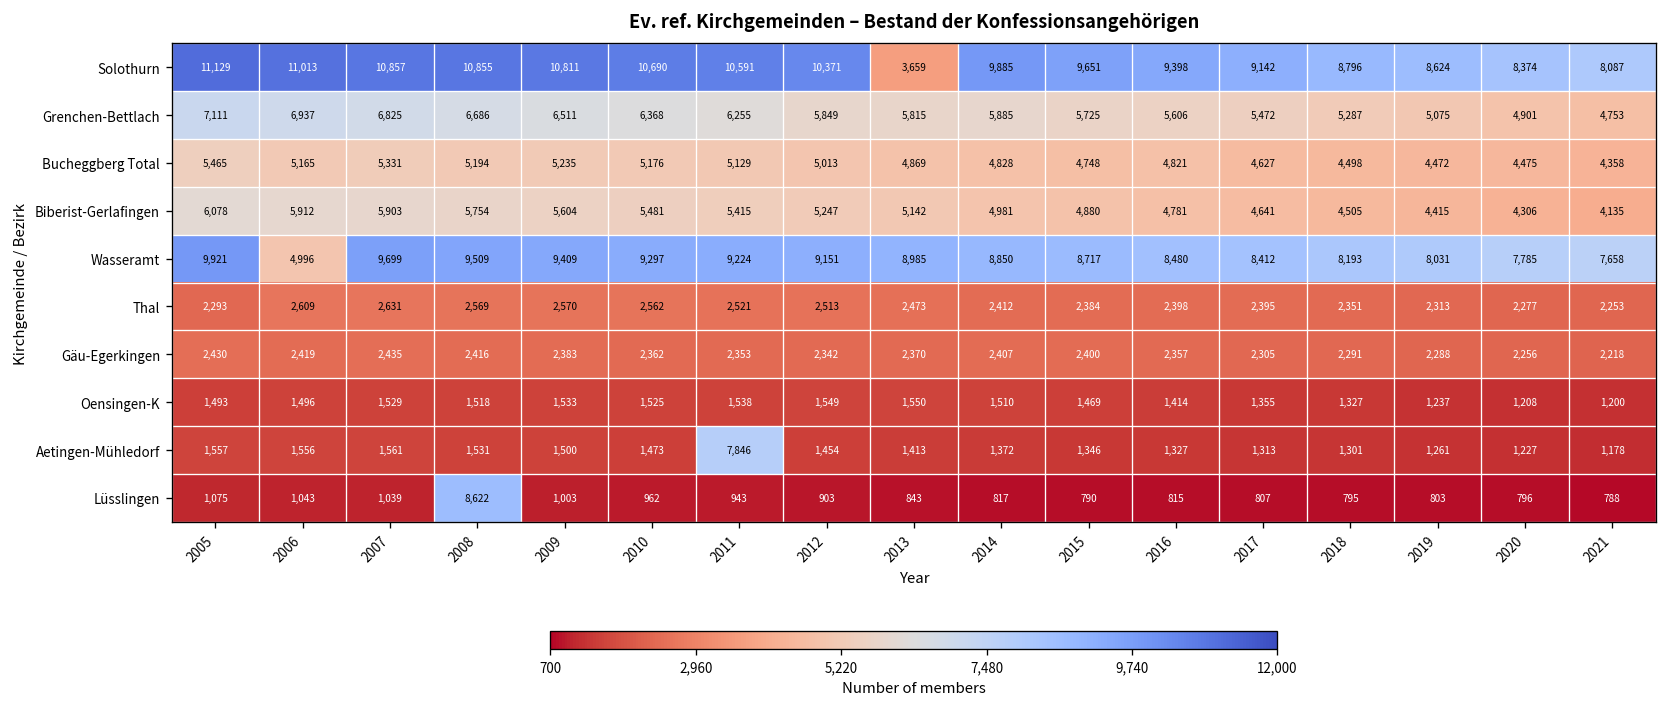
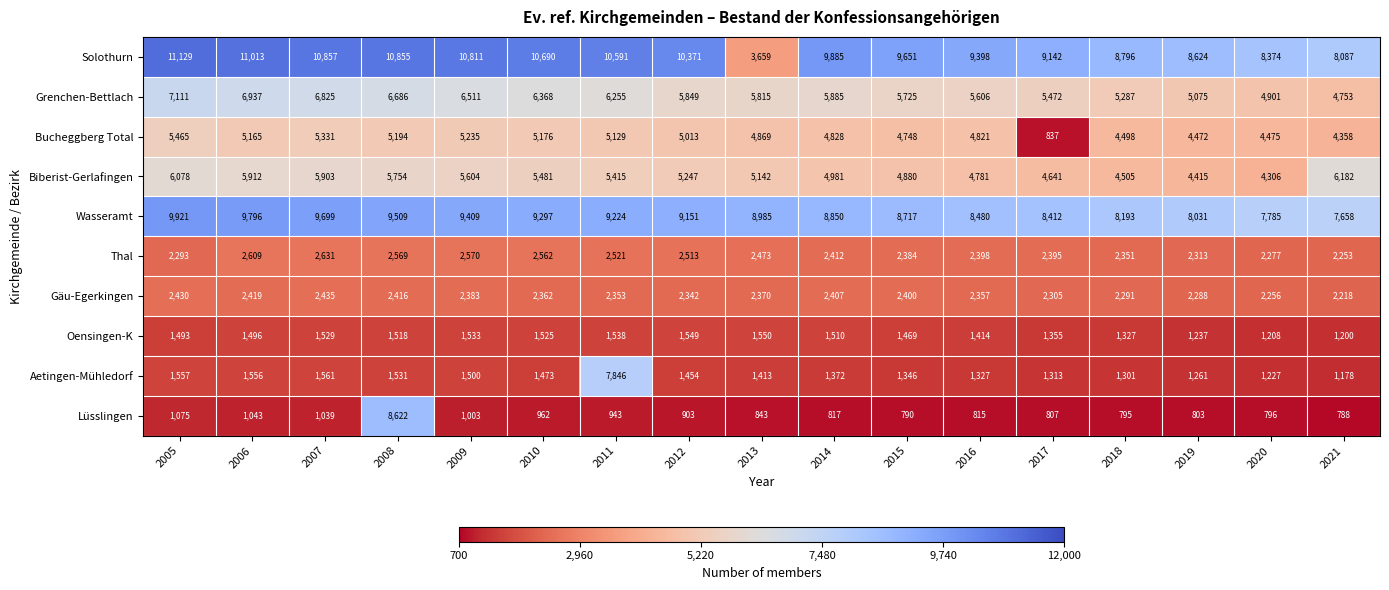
Bucheggberg Total, 2017: 4,627 -> 837
Biberist-Gerlafingen, 2021: 4,135 -> 6,182
Wasseramt, 2006: 4,996 -> 9,796
